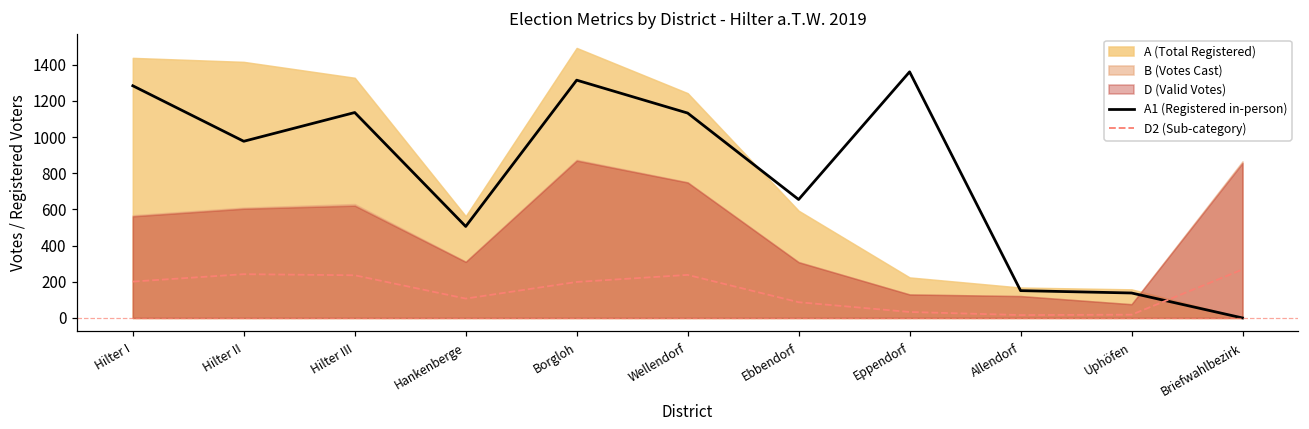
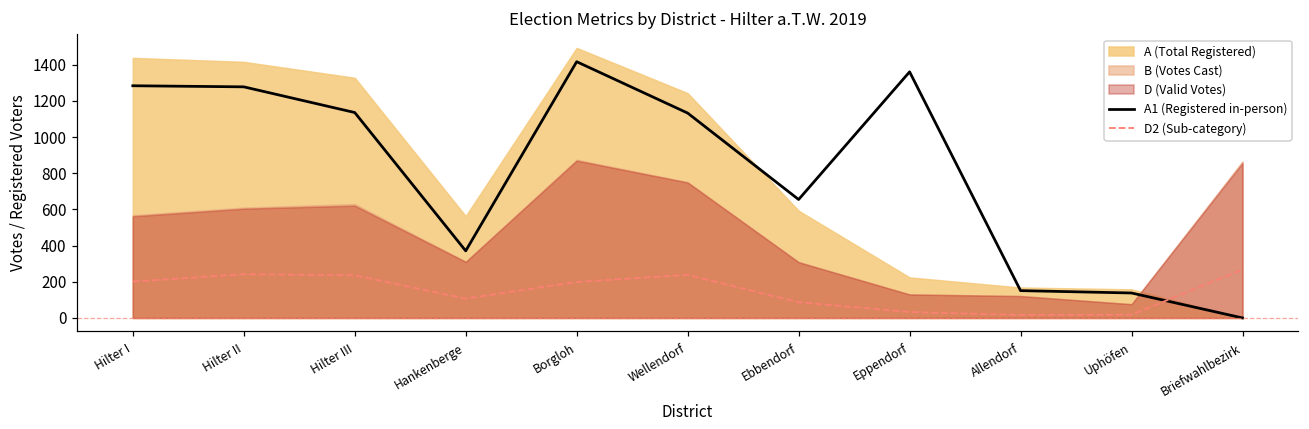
A1 (Registered in-person), Hilter II: 980 -> 1280
A1 (Registered in-person), Hankenberge: 510 -> 370
A1 (Registered in-person), Borgloh: 1320 -> 1420
